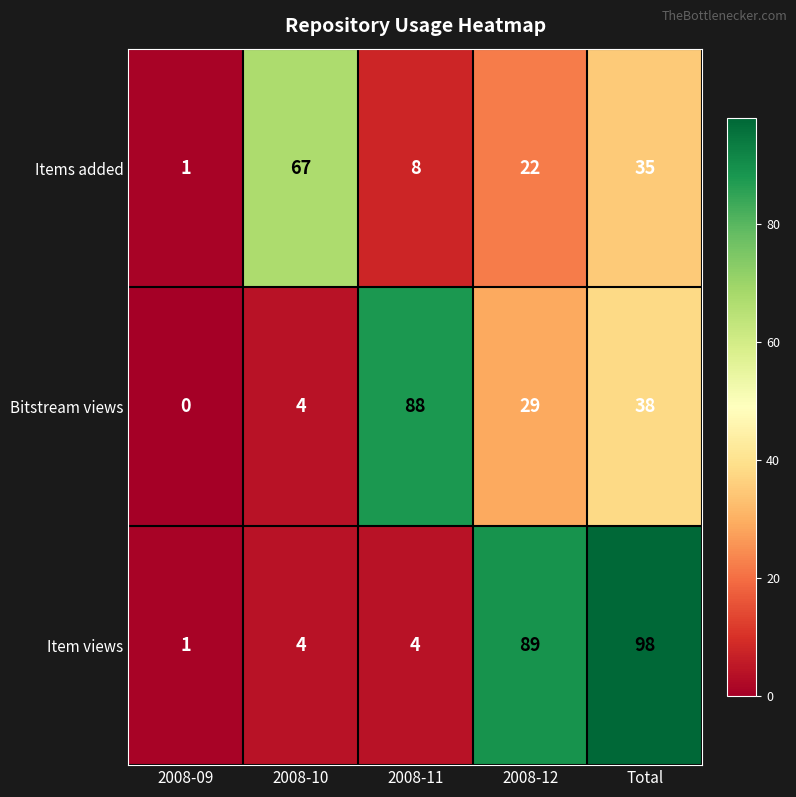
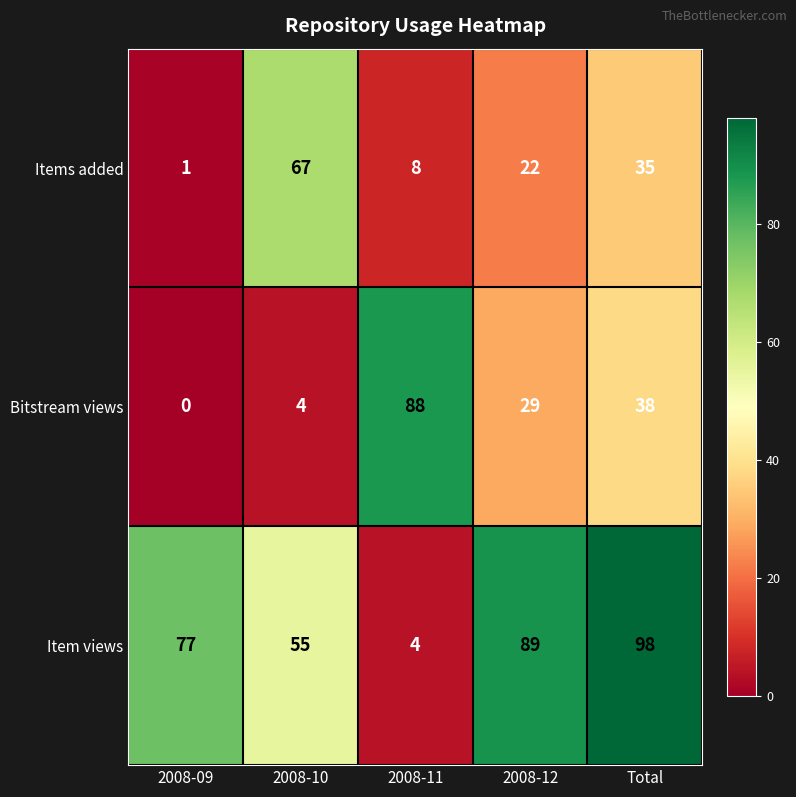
Item views, 2008-09: 1 -> 77
Item views, 2008-10: 4 -> 55
